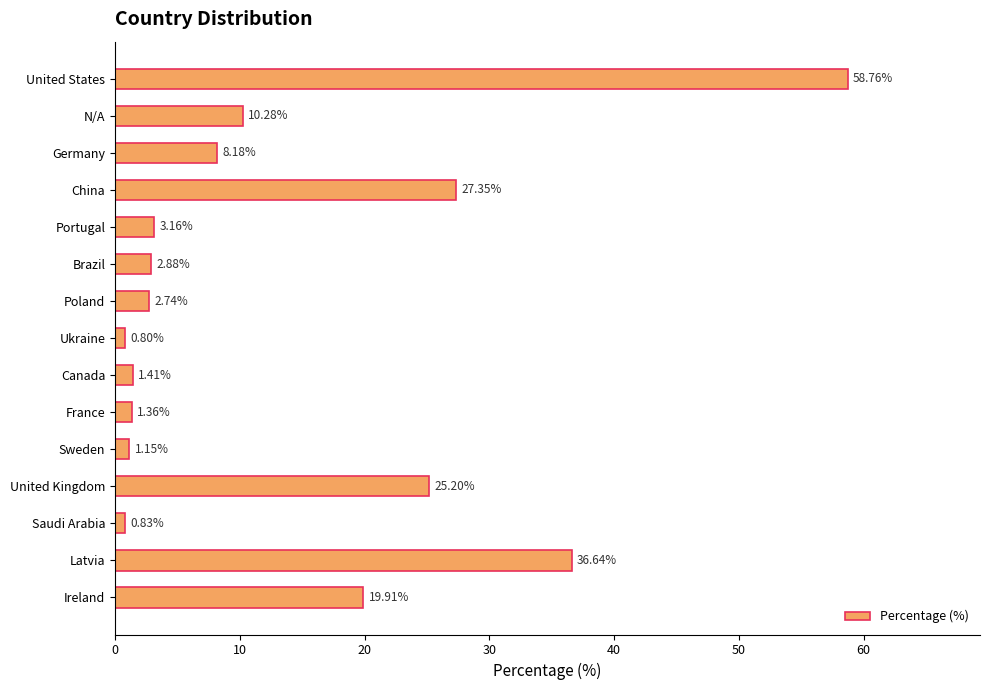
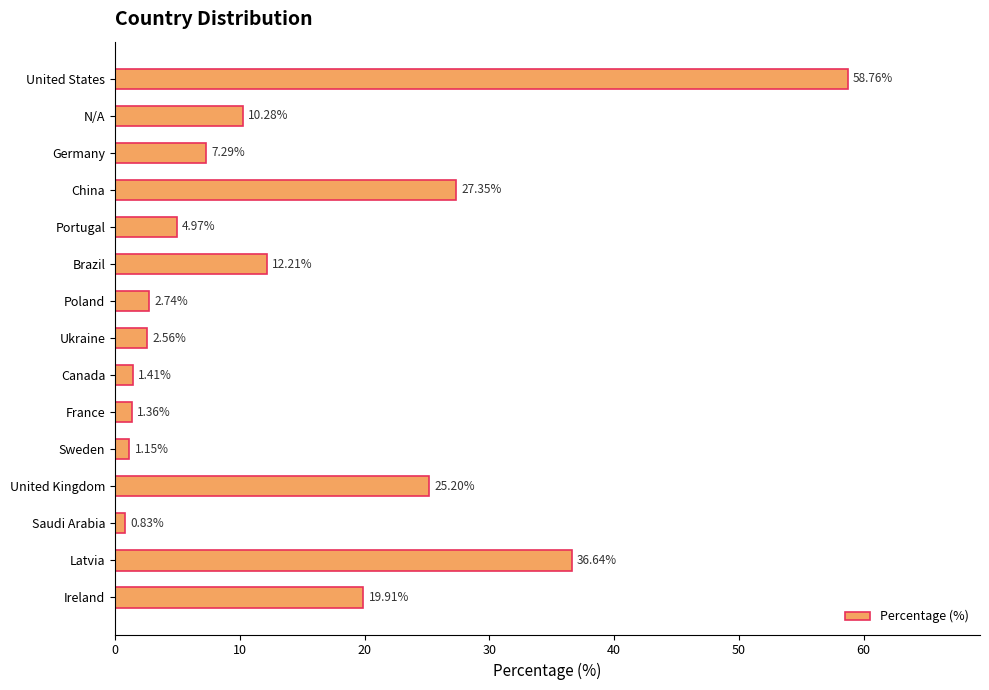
Germany: 8.18% -> 7.29%
Portugal: 3.16% -> 4.97%
Brazil: 2.88% -> 12.21%
Ukraine: 0.80% -> 2.56%
